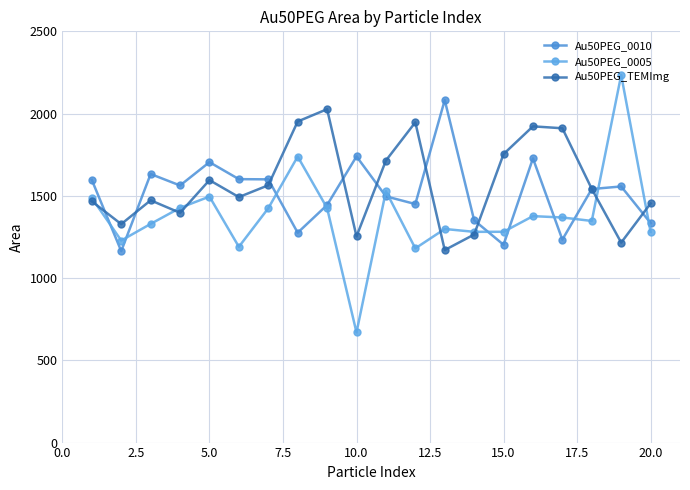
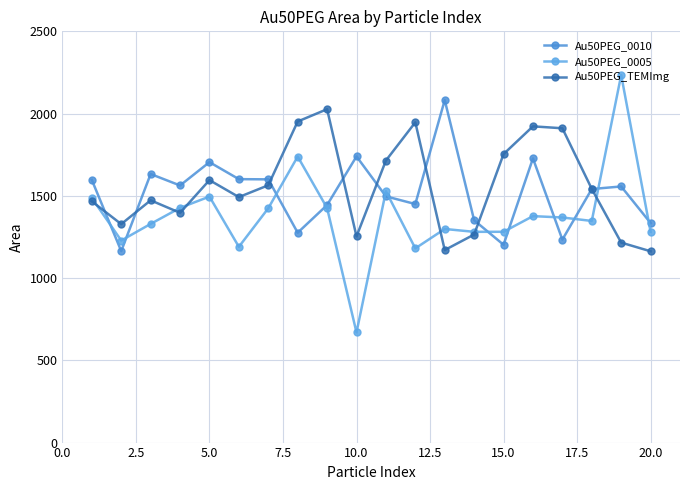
Au50PEG_TEMImg, 20.0: 1450 -> 1160
